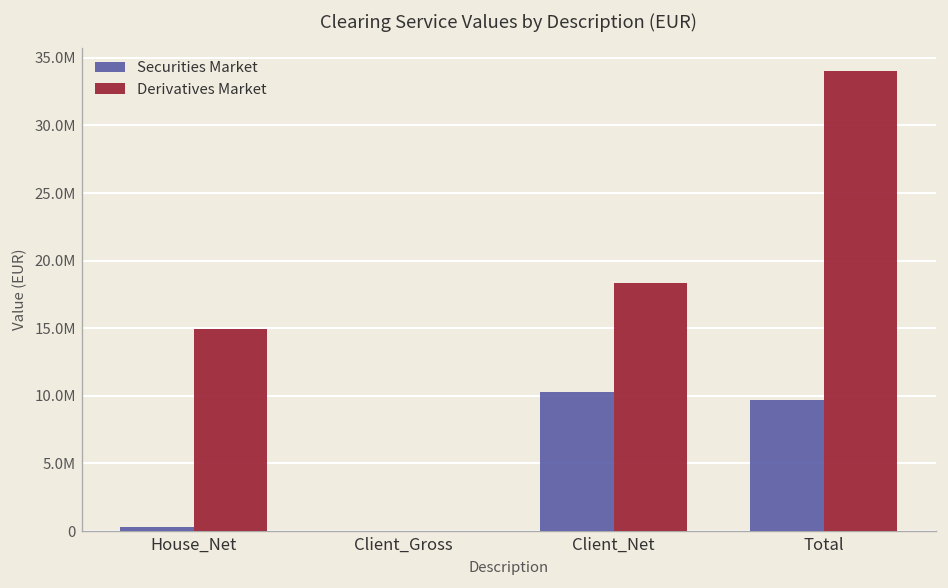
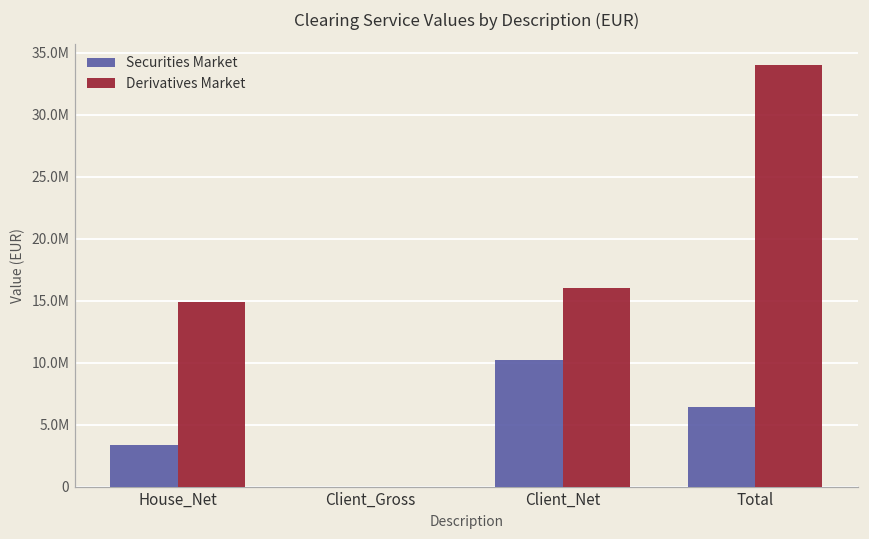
Securities Market, House_Net: 300000 -> 3400000
Derivatives Market, Client_Net: 18300000 -> 16100000
Securities Market, Total: 9700000 -> 6400000
